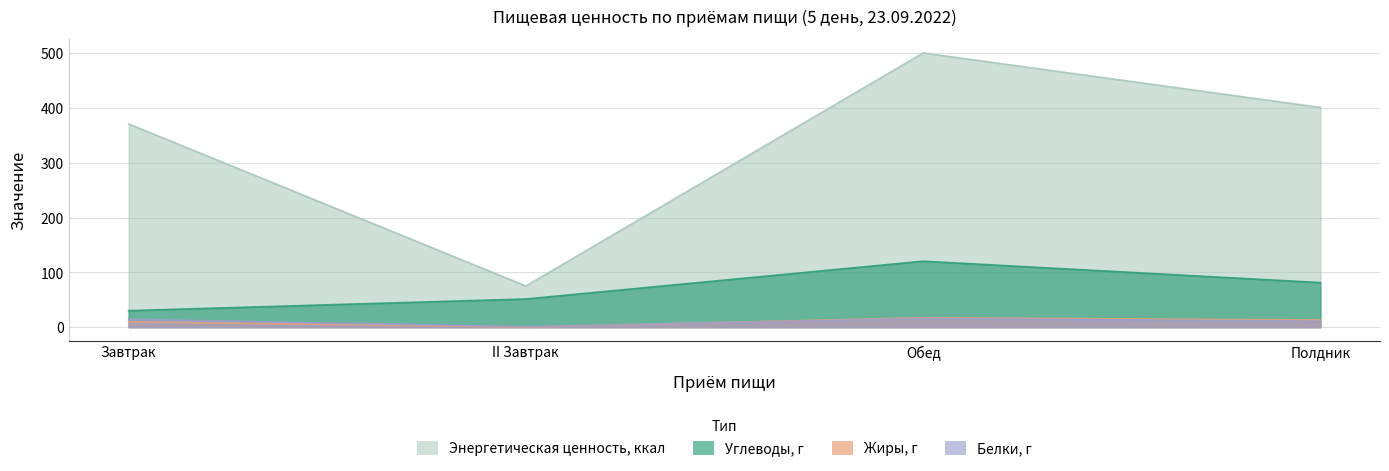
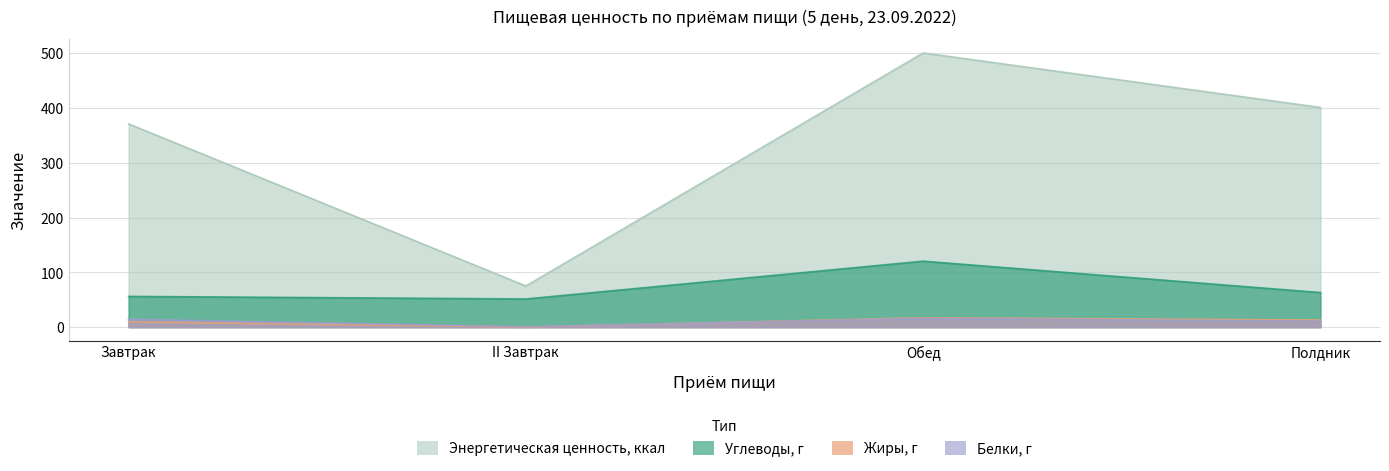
Углеводы, г, Завтрак: 30 -> 60
Углеводы, г, Полдник: 80 -> 60
